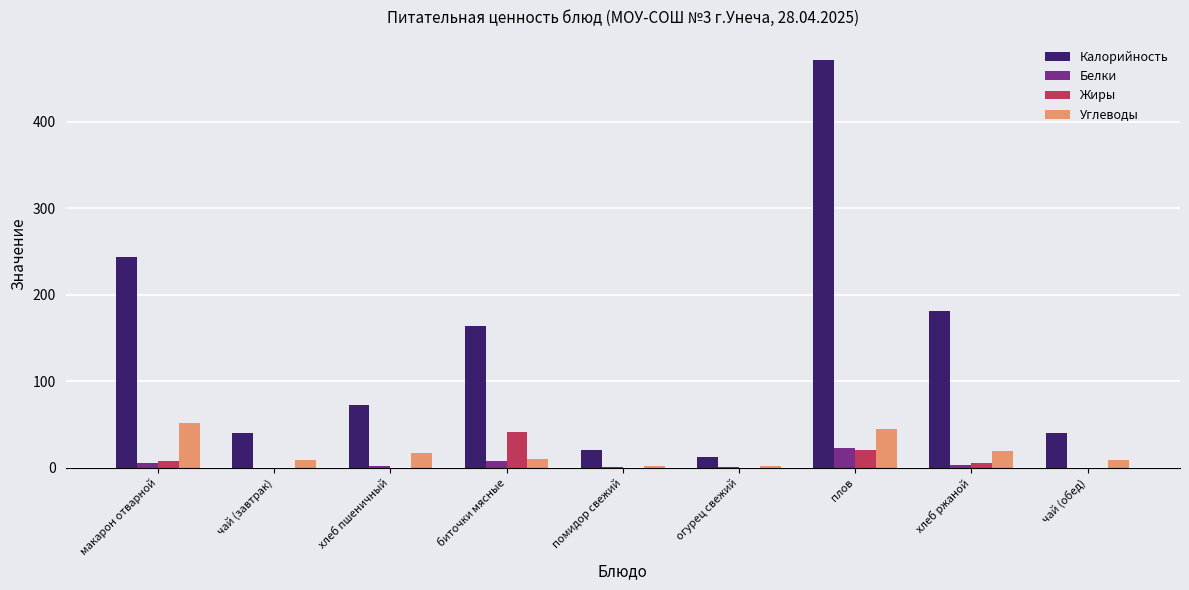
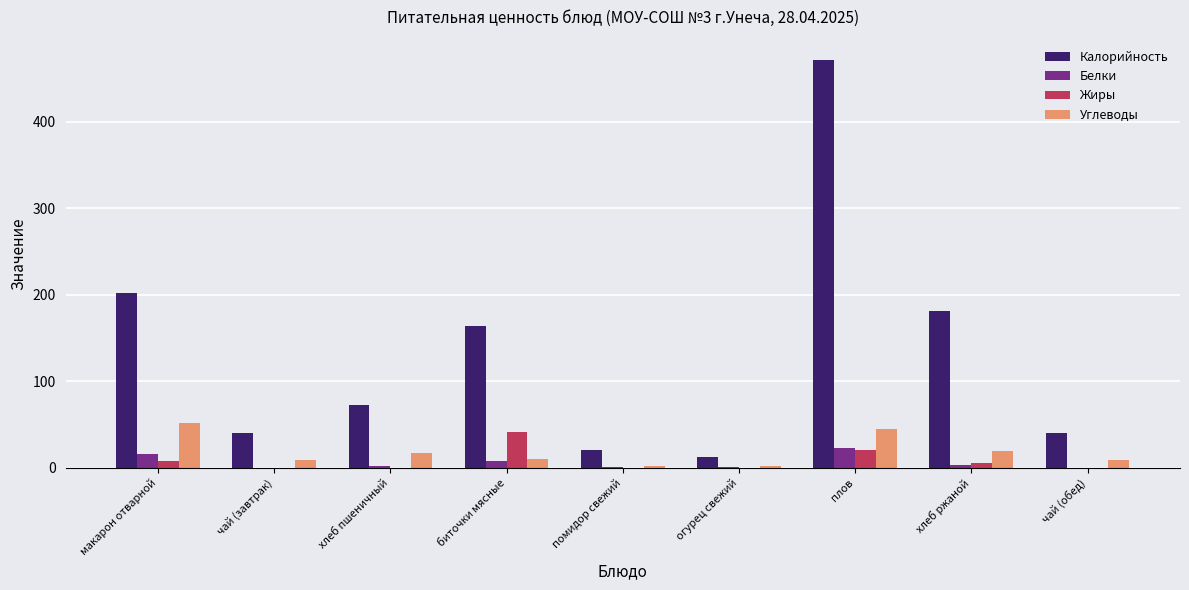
Калорийность, макарон отварной: 240 -> 200
Белки, макарон отварной: 10 -> 20
